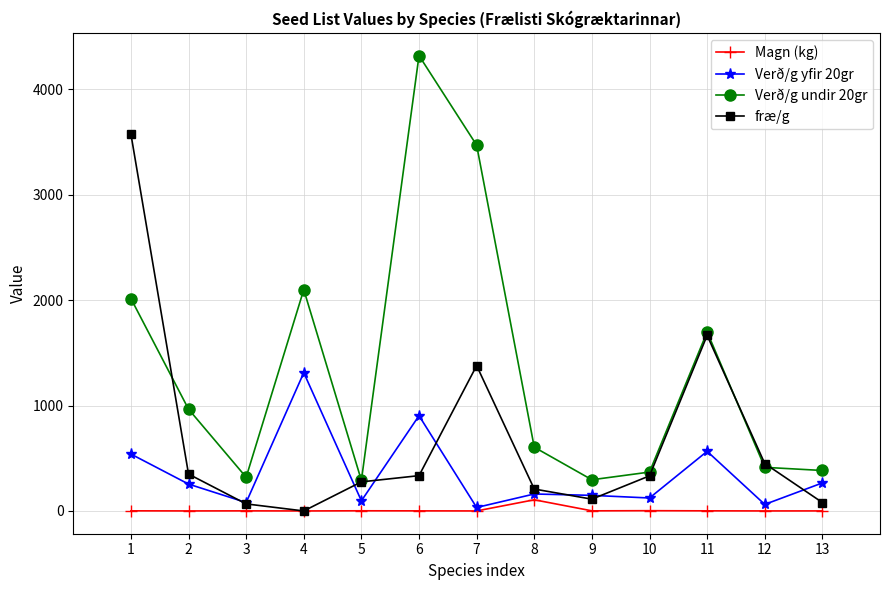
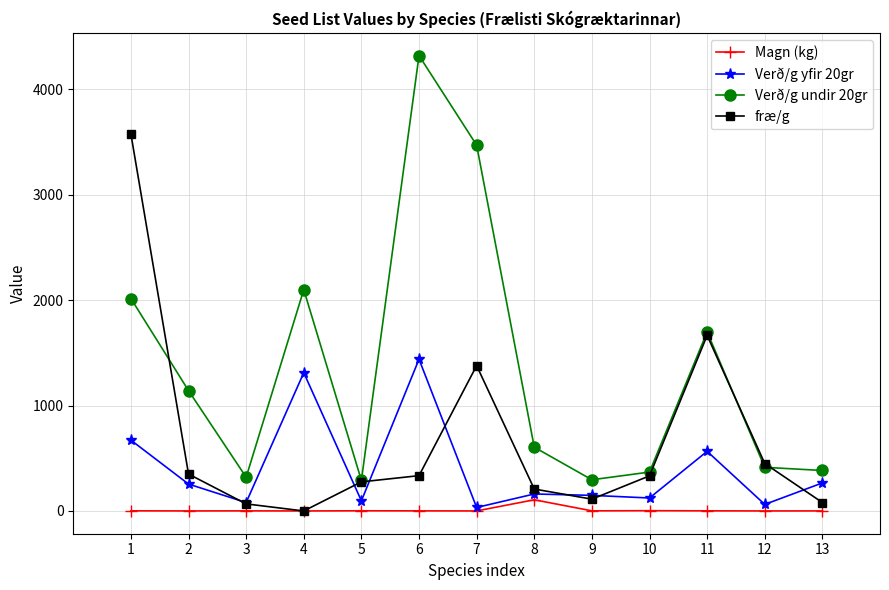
Verð/g yfir 20gr, 1: 540 -> 670
Verð/g undir 20gr, 2: 970 -> 1140
Verð/g yfir 20gr, 6: 900 -> 1440
